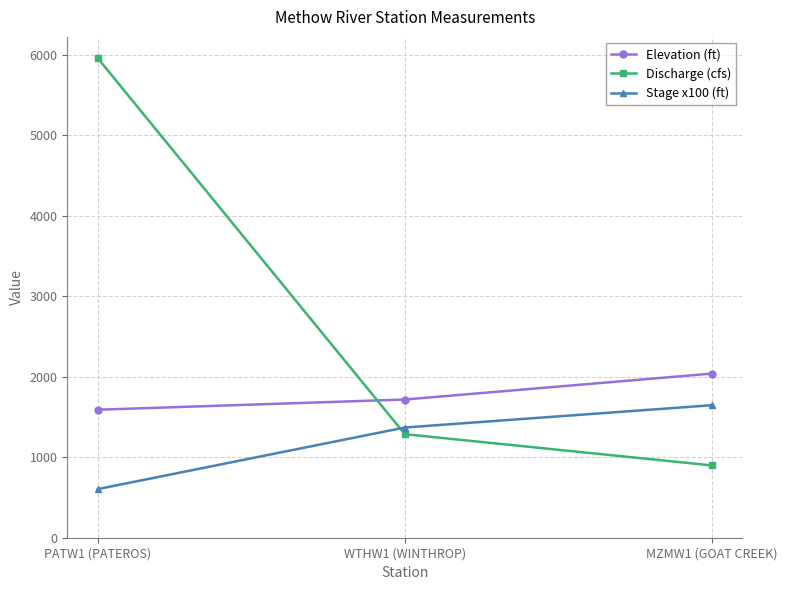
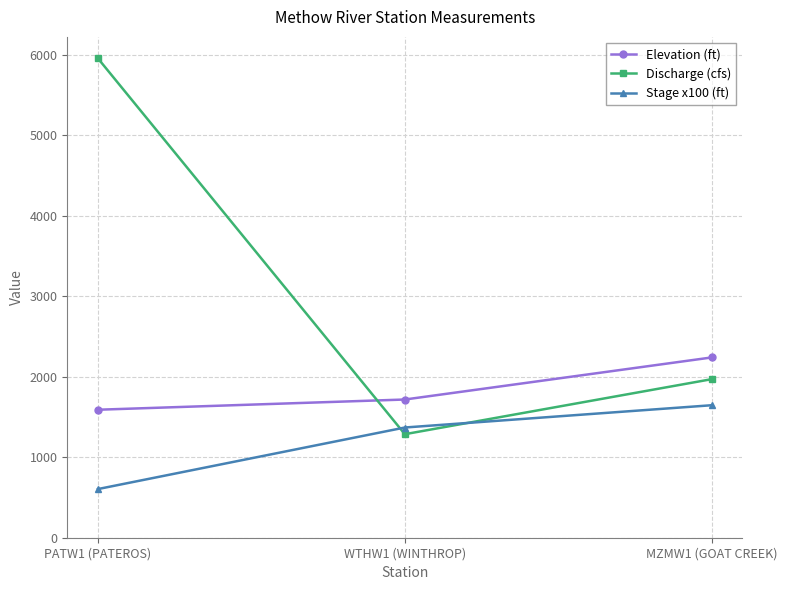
Elevation (ft), MZMW1 (GOAT CREEK): 2000 -> 2200
Discharge (cfs), MZMW1 (GOAT CREEK): 900 -> 2000
